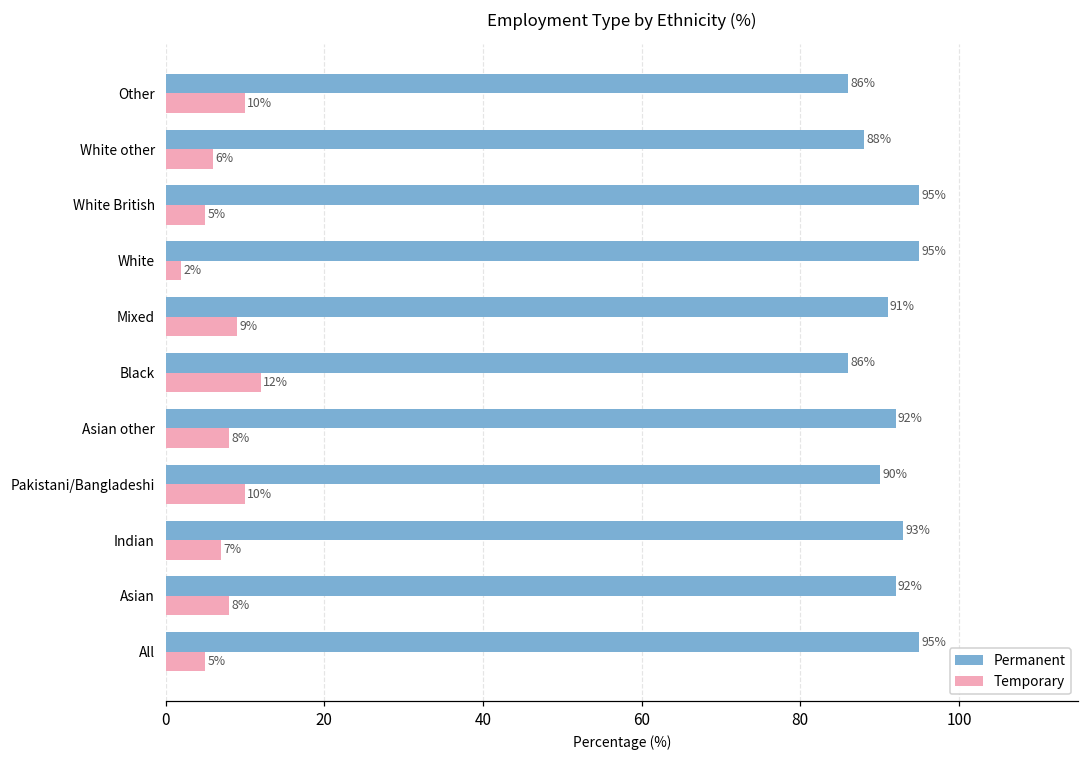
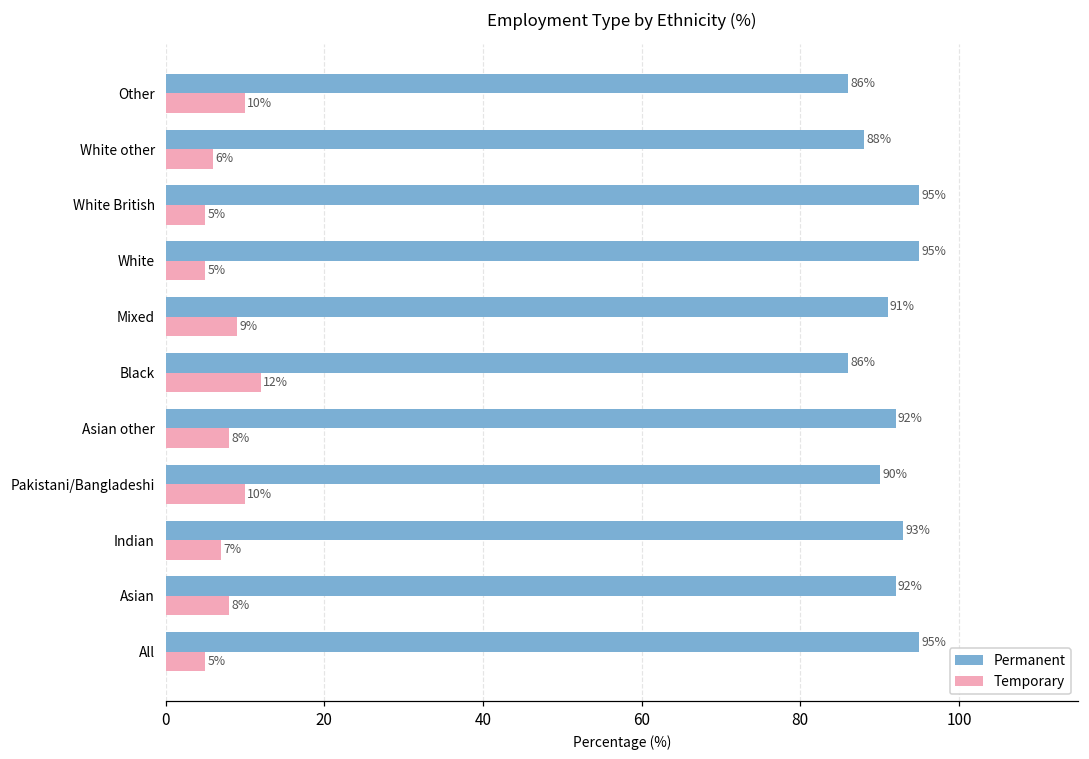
Temporary, White: 2% -> 5%
